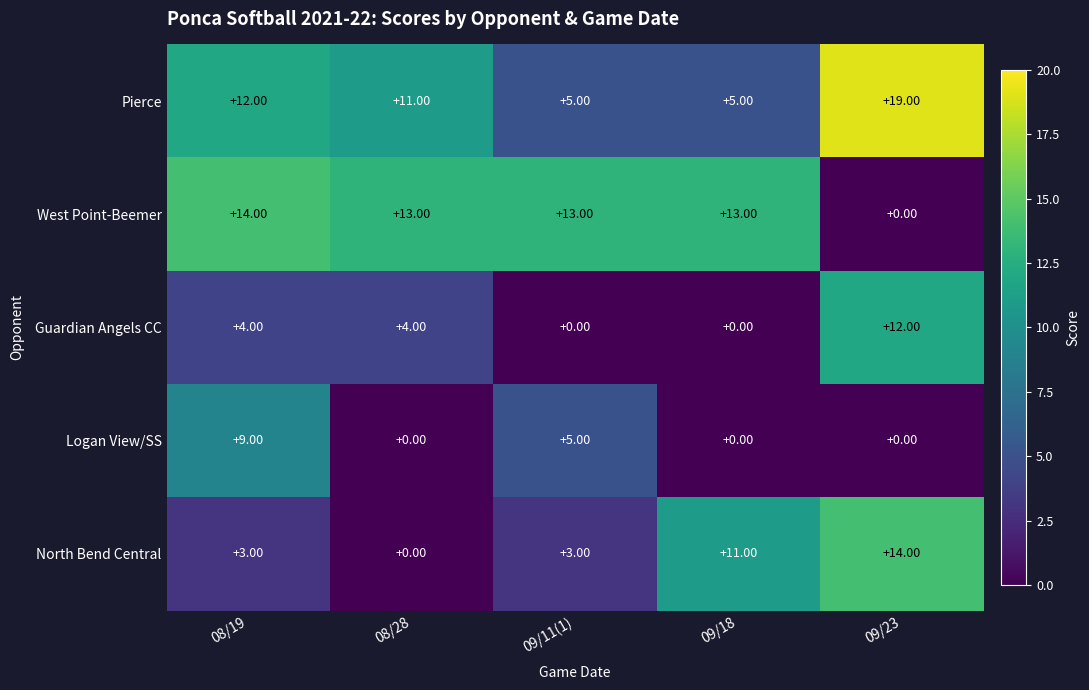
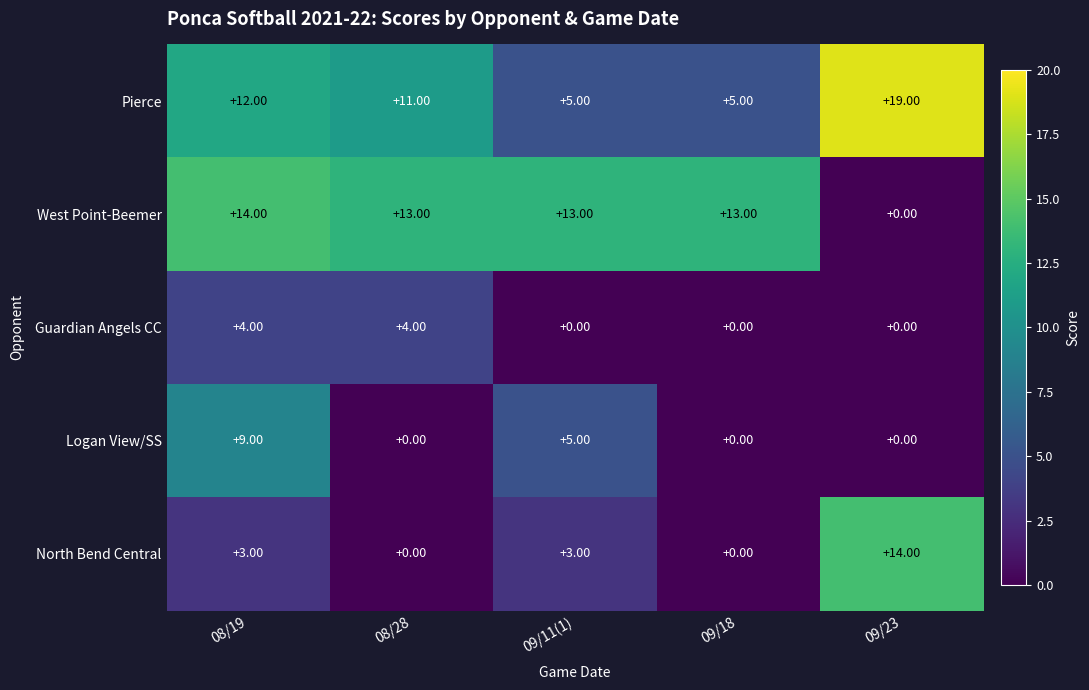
Guardian Angels CC, 09/23: +12.00 -> +0.00
North Bend Central, 09/18: +11.00 -> +0.00
